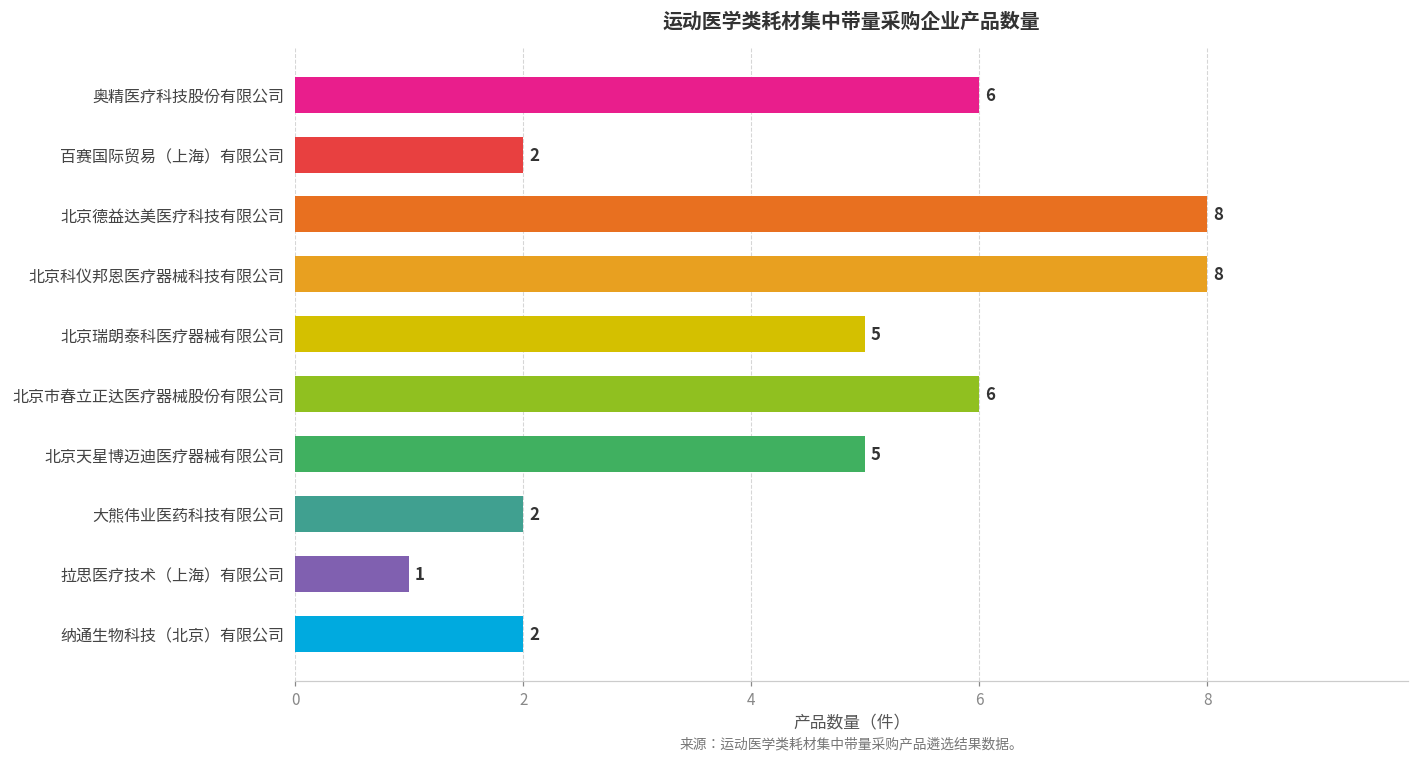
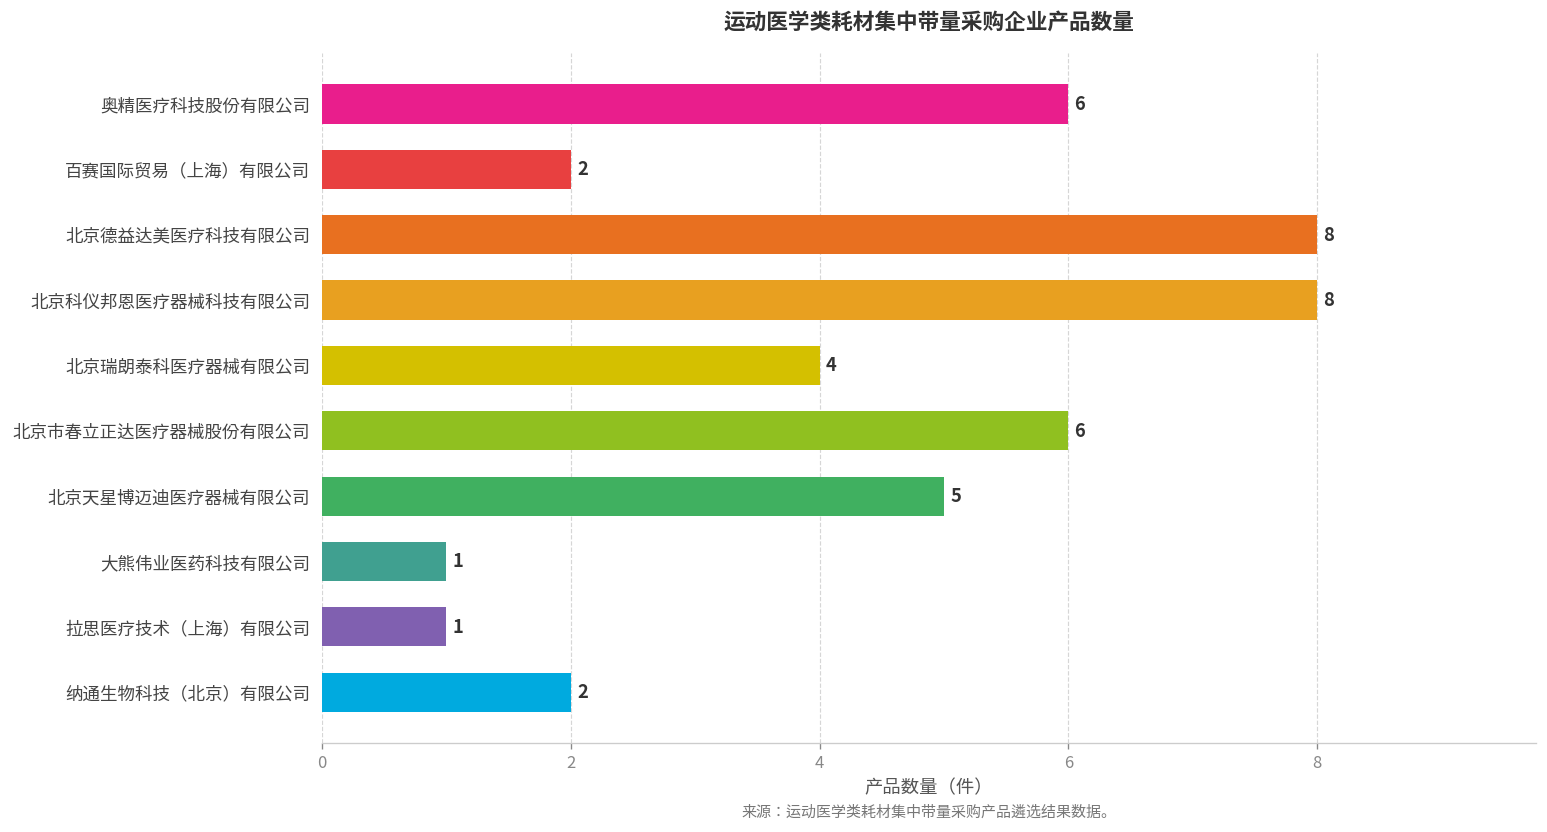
北京瑞朗泰科医疗器械有限公司: 5 -> 4
大熊伟业医药科技有限公司: 2 -> 1
